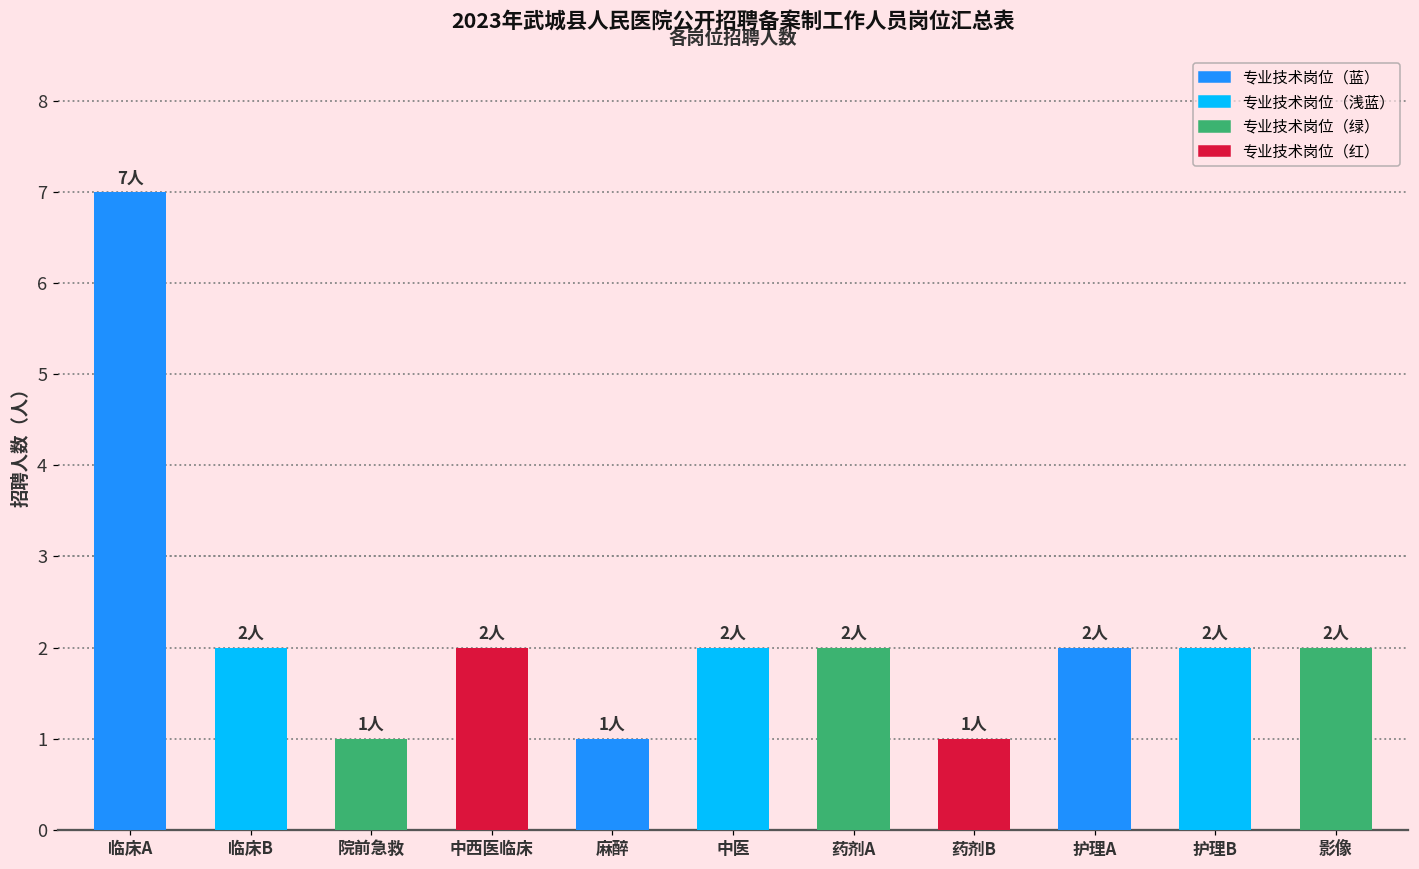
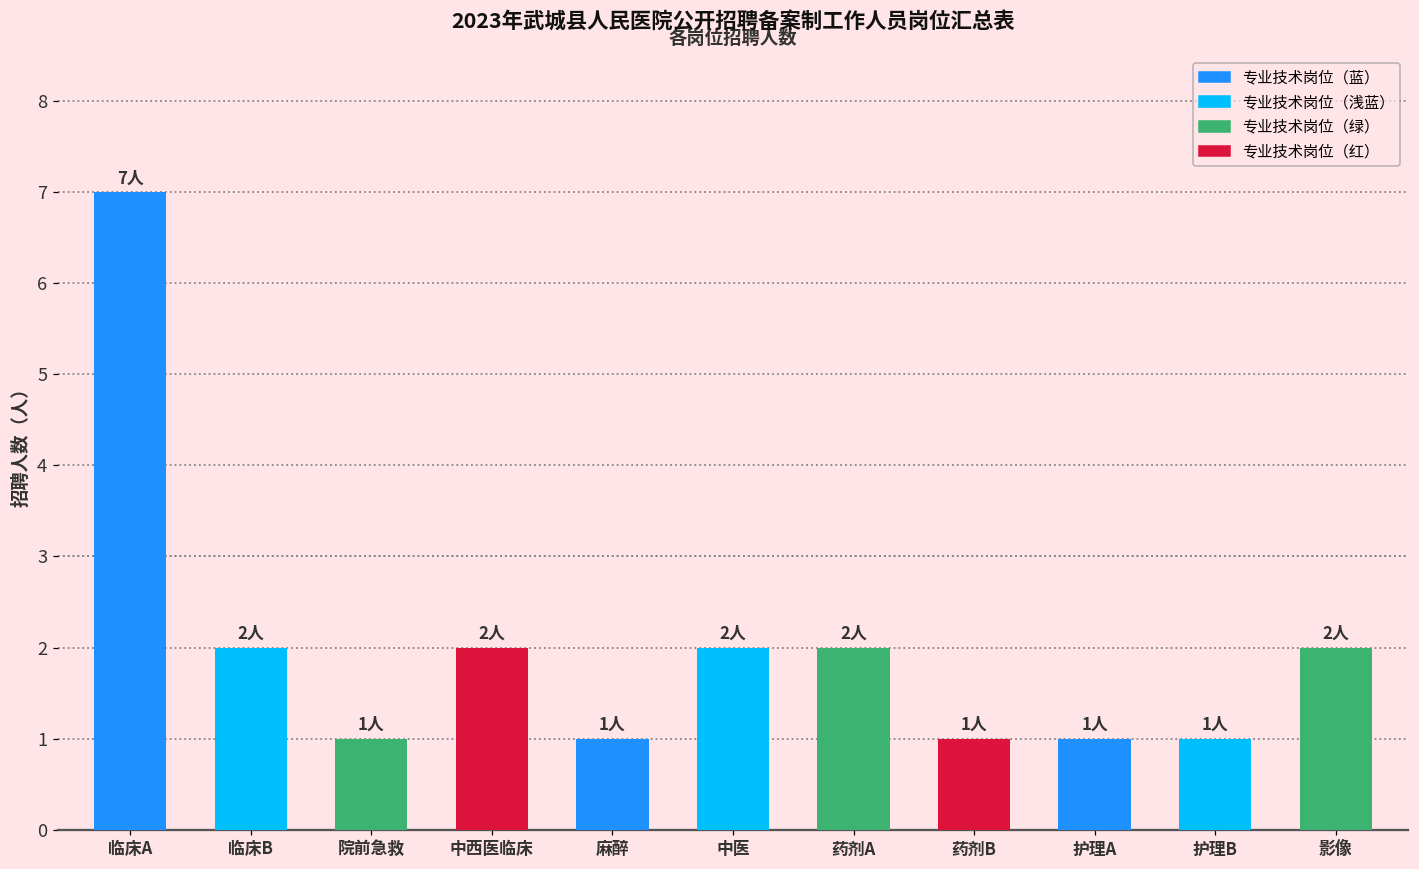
护理A: 2人 -> 1人
护理B: 2人 -> 1人
